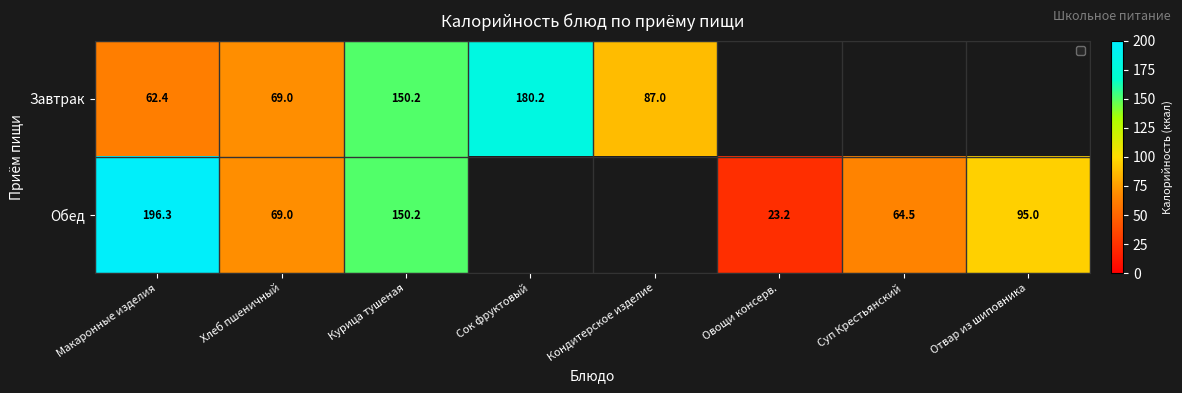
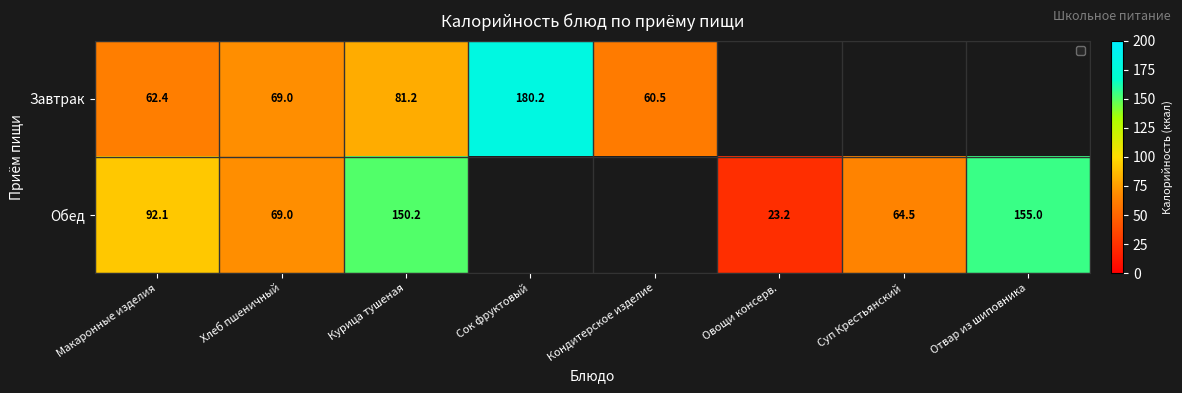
Завтрак, Курица тушеная: 150.2 -> 81.2
Завтрак, Кондитерское изделие: 87.0 -> 60.5
Обед, Макаронные изделия: 196.3 -> 92.1
Обед, Отвар из шиповника: 95.0 -> 155.0
